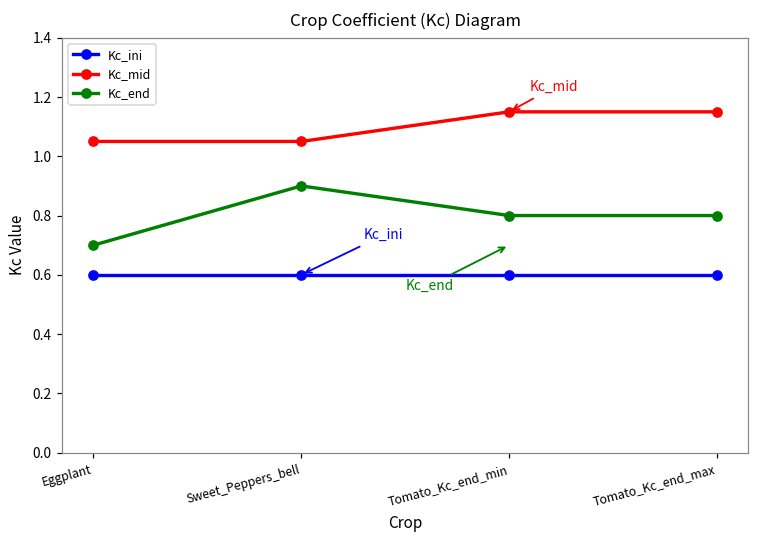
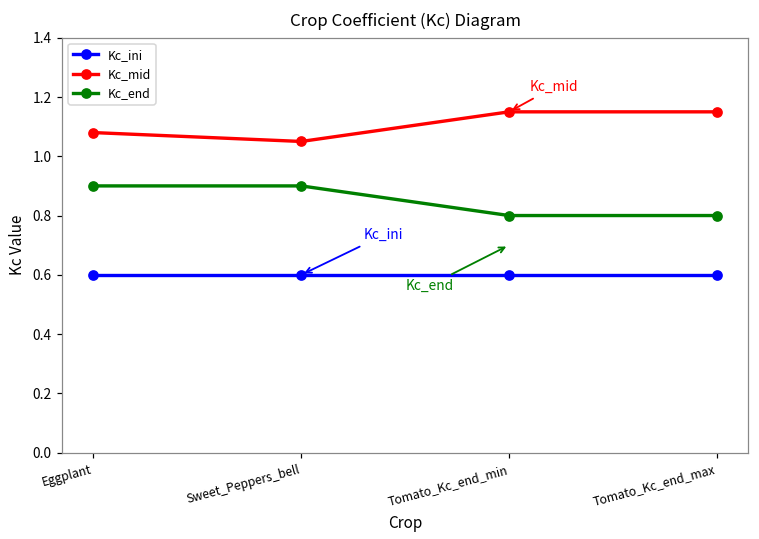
Kc_mid, Eggplant: 1.05 -> 1.08
Kc_end, Eggplant: 0.7 -> 0.9
